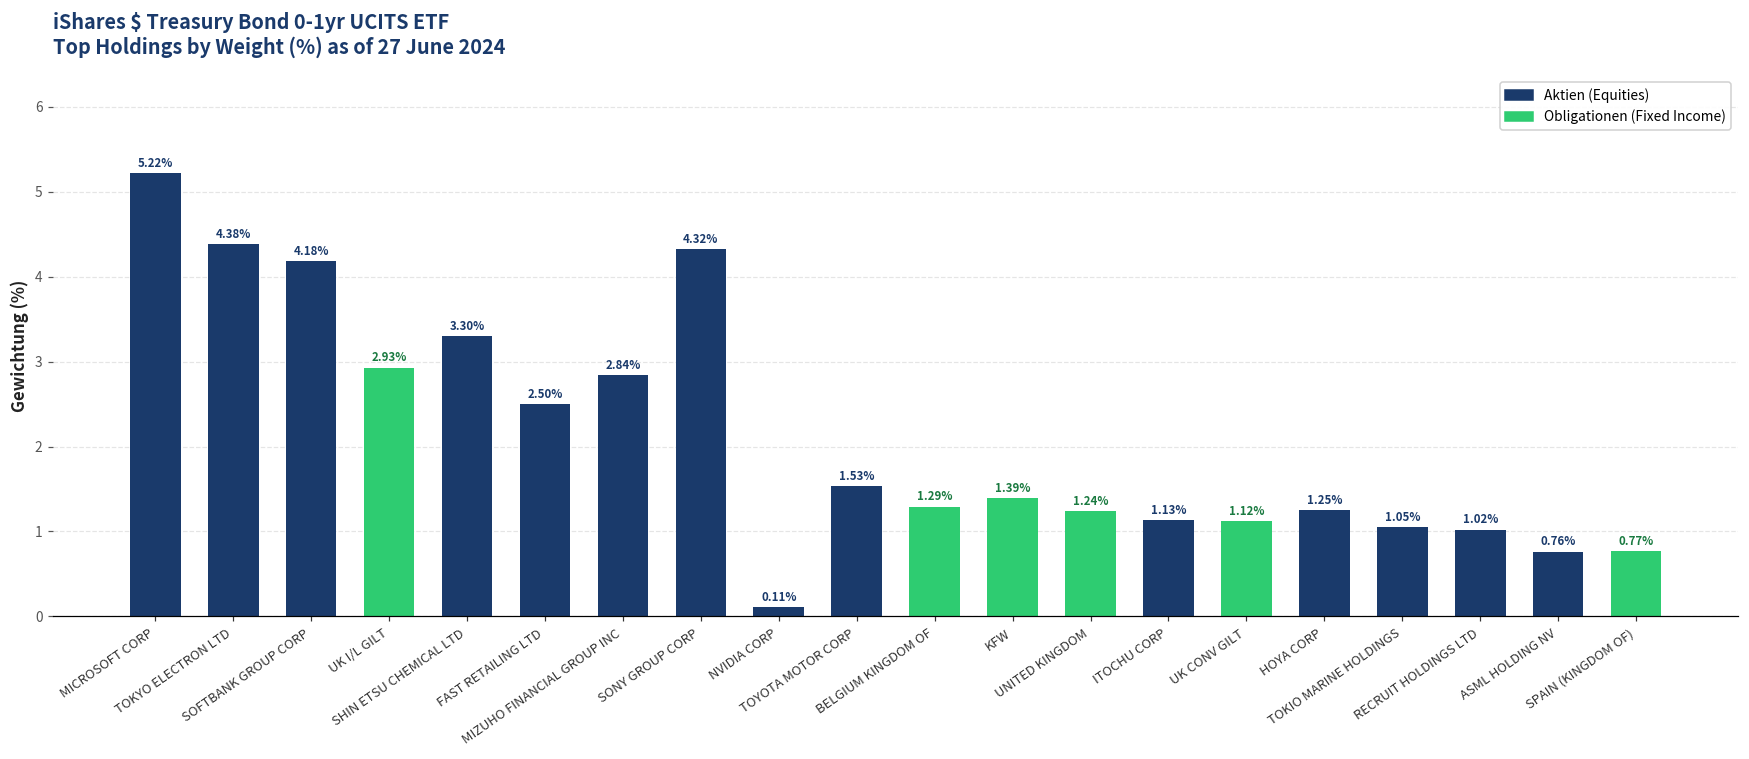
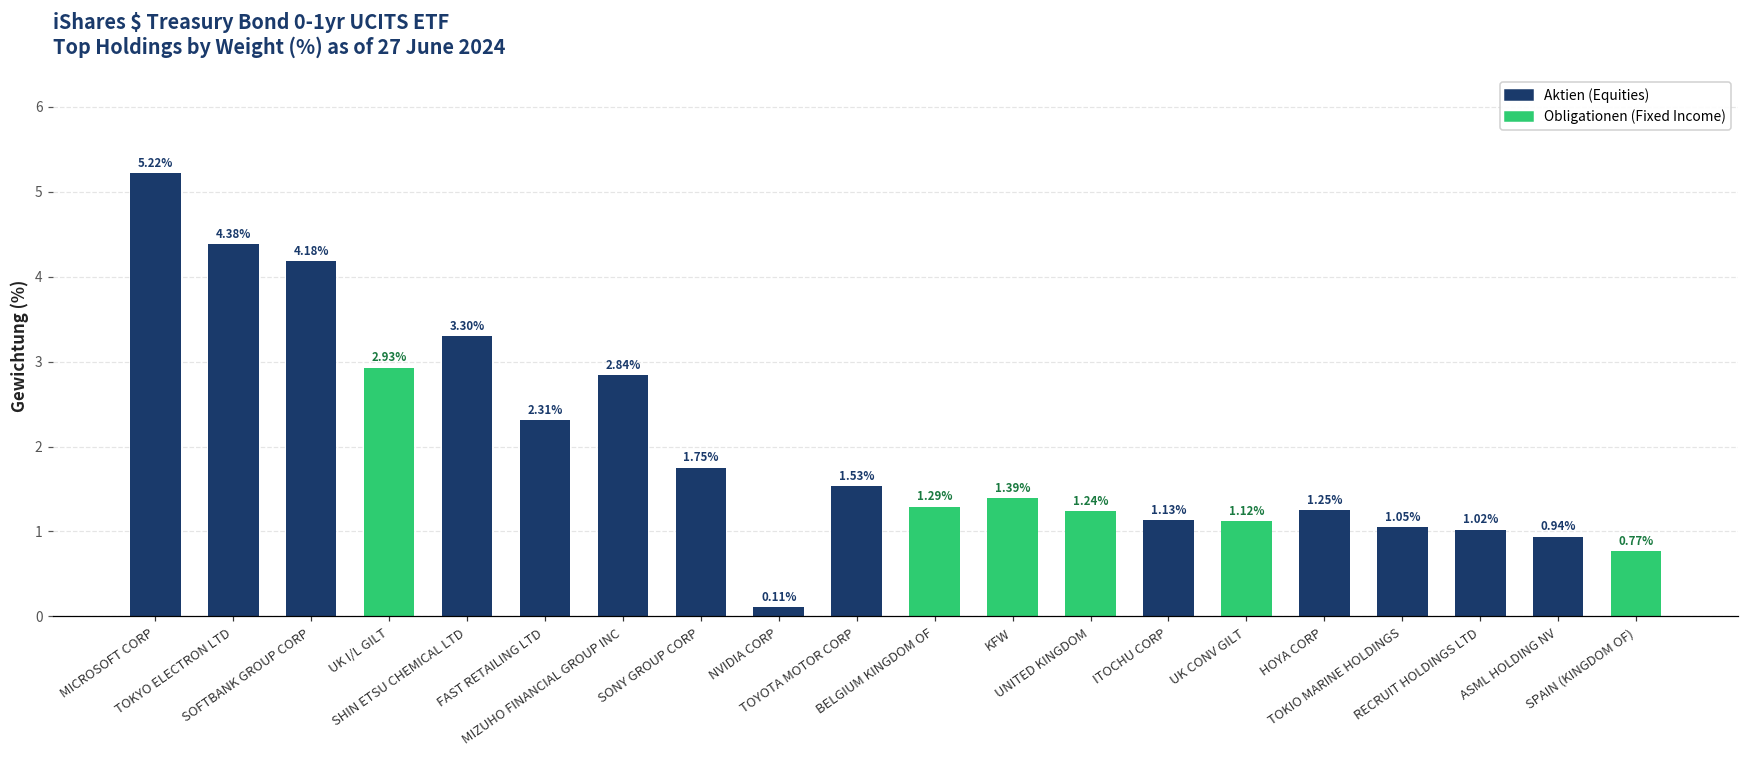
FAST RETAILING LTD: 2.50% -> 2.31%
SONY GROUP CORP: 4.32% -> 1.75%
ASML HOLDING NV: 0.76% -> 0.94%
